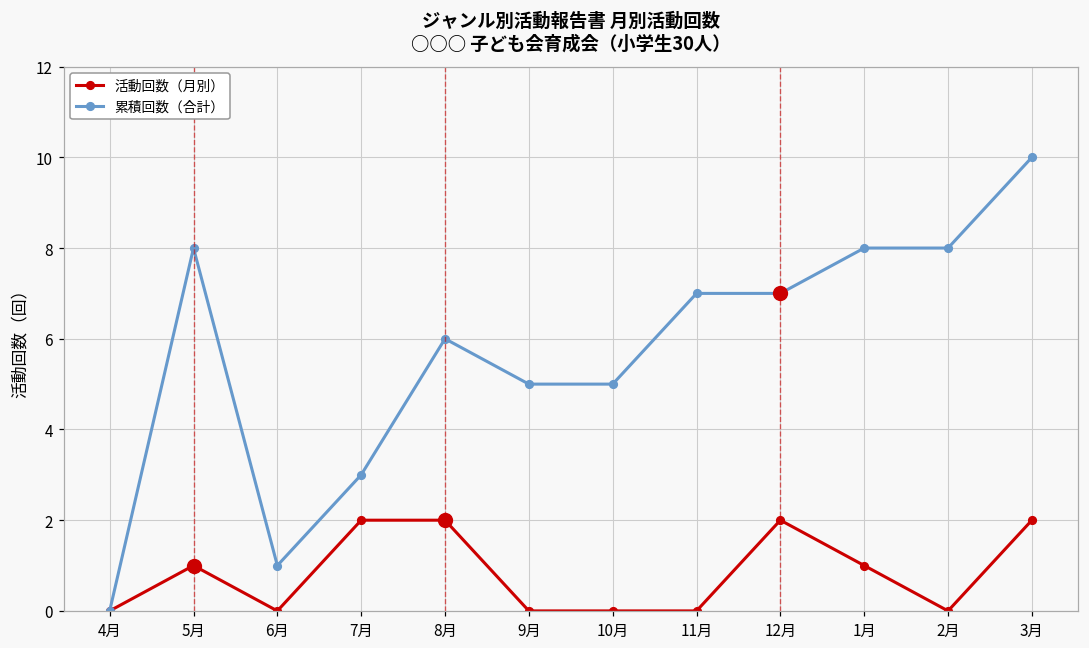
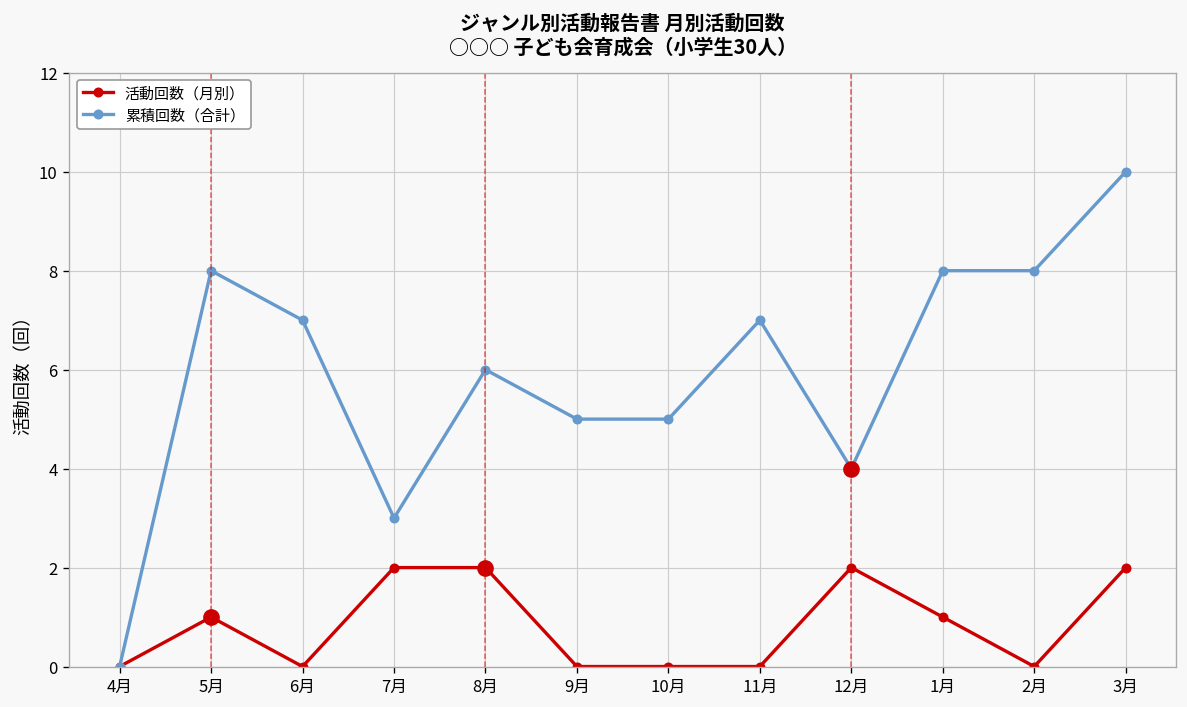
累積回数（合計）, 6月: 1 -> 7
累積回数（合計）, 12月: 7 -> 4
